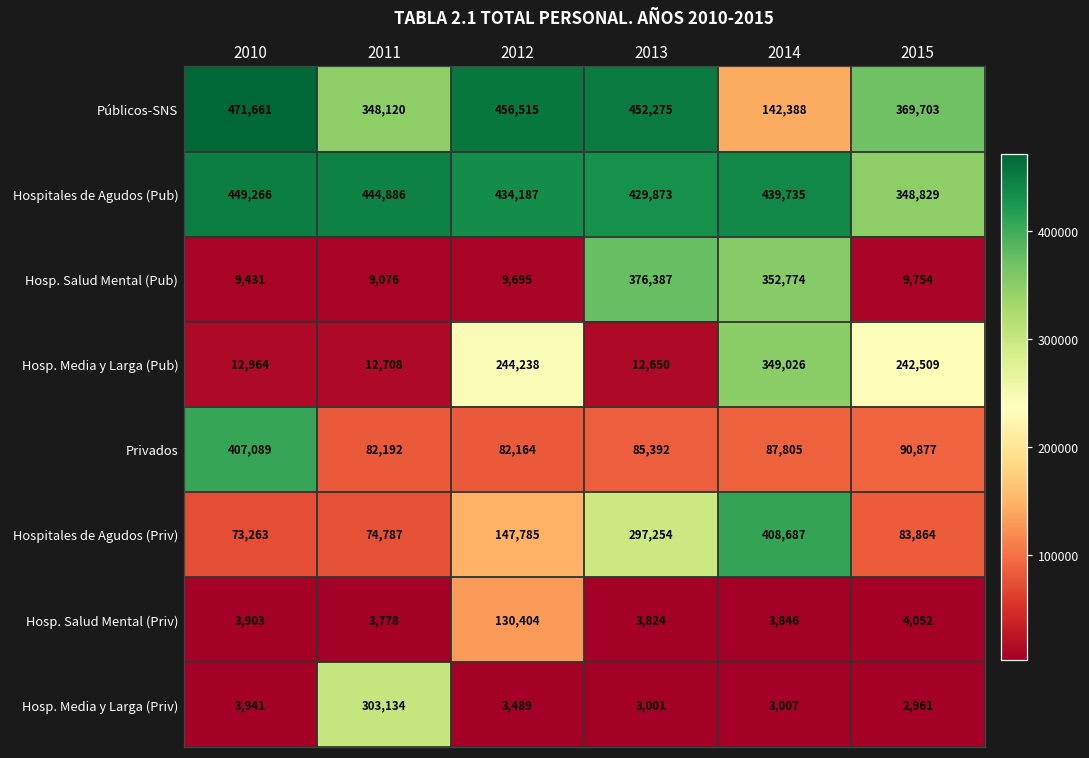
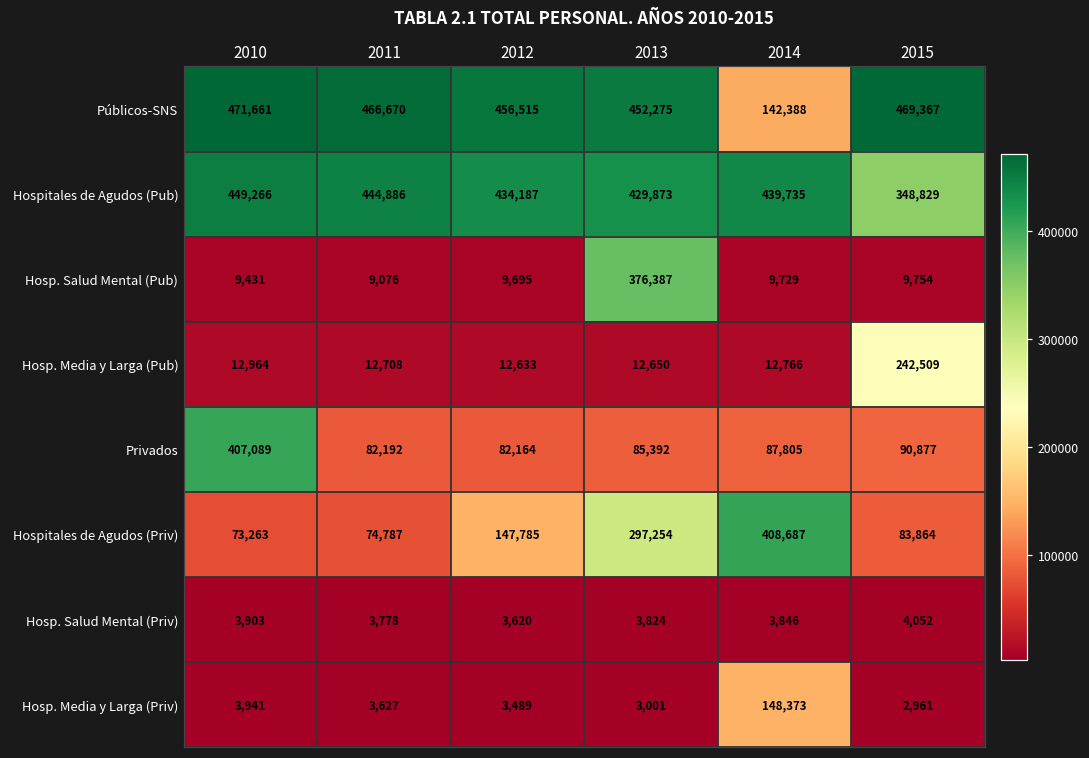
Públicos-SNS, 2011: 348,120 -> 466,670
Públicos-SNS, 2015: 369,703 -> 469,367
Hosp. Salud Mental (Pub), 2014: 352,774 -> 9,729
Hosp. Media y Larga (Pub), 2012: 244,238 -> 12,633
Hosp. Media y Larga (Pub), 2014: 349,026 -> 12,766
Hosp. Salud Mental (Priv), 2012: 130,404 -> 3,620
Hosp. Media y Larga (Priv), 2011: 303,134 -> 3,627
Hosp. Media y Larga (Priv), 2014: 3,007 -> 148,373
